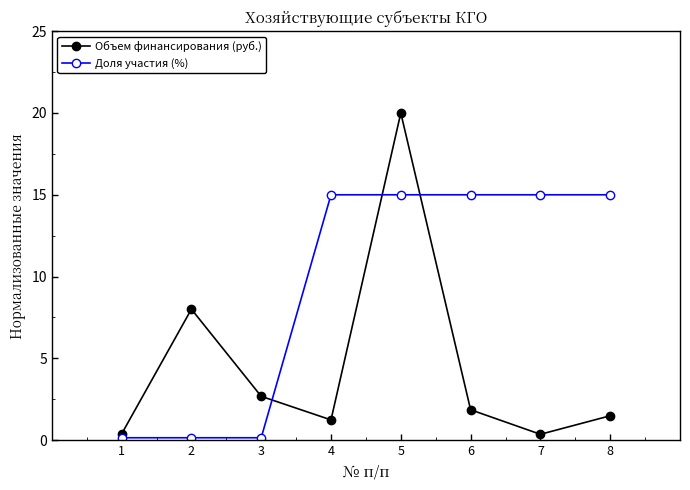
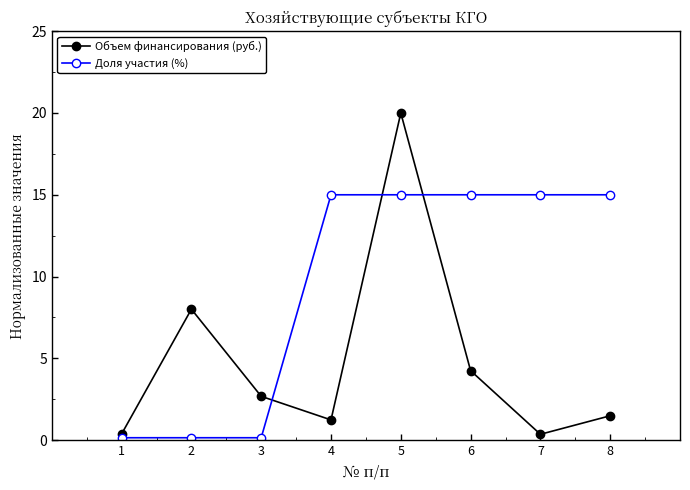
Объем финансирования (руб.), 6: 1.9 -> 4.2
